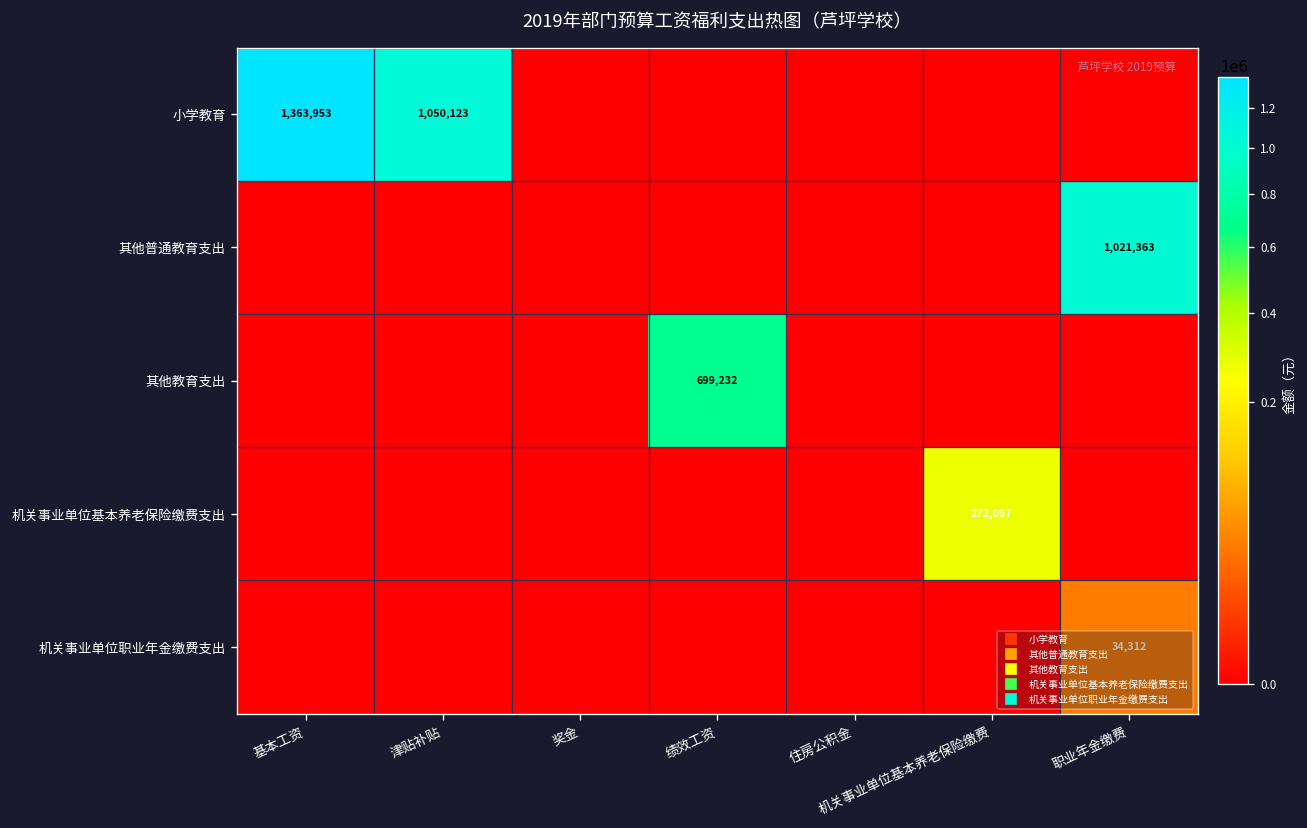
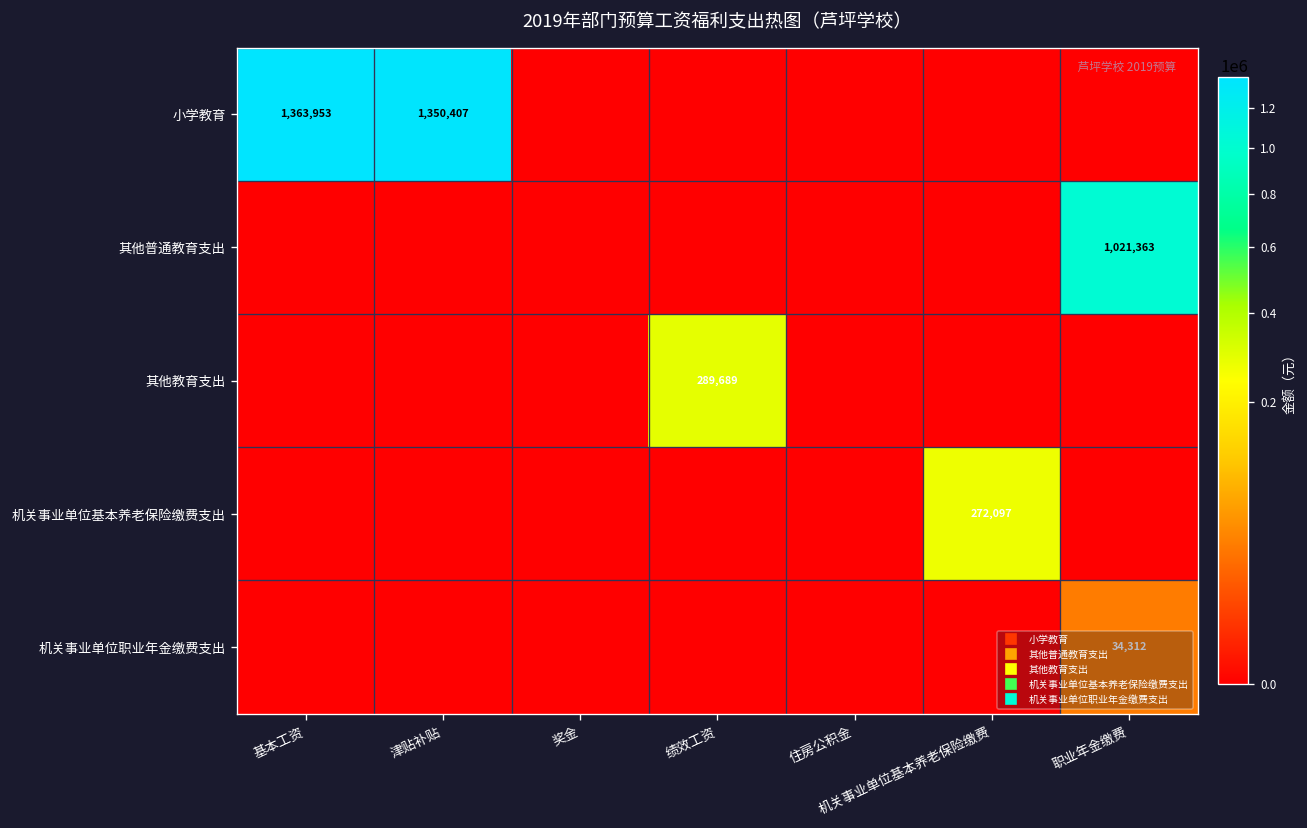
小学教育, 津贴补贴: 1,050,123 -> 1,350,407
其他教育支出, 绩效工资: 699,232 -> 289,689
